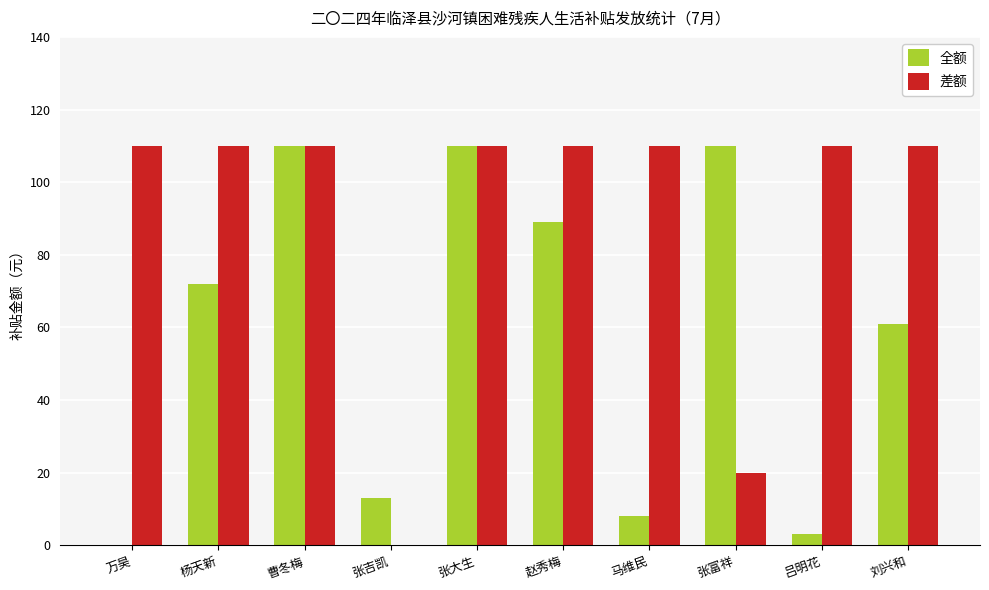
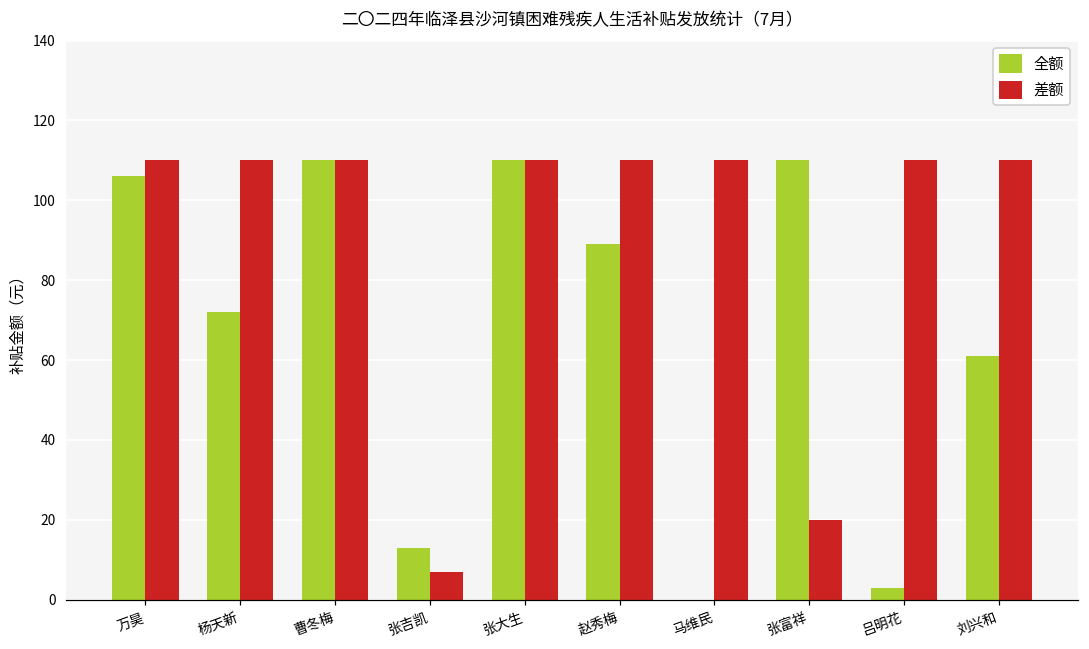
全额, 万昊: 0 -> 106
差额, 张吉凯: 0 -> 7
全额, 马维民: 8 -> 0
